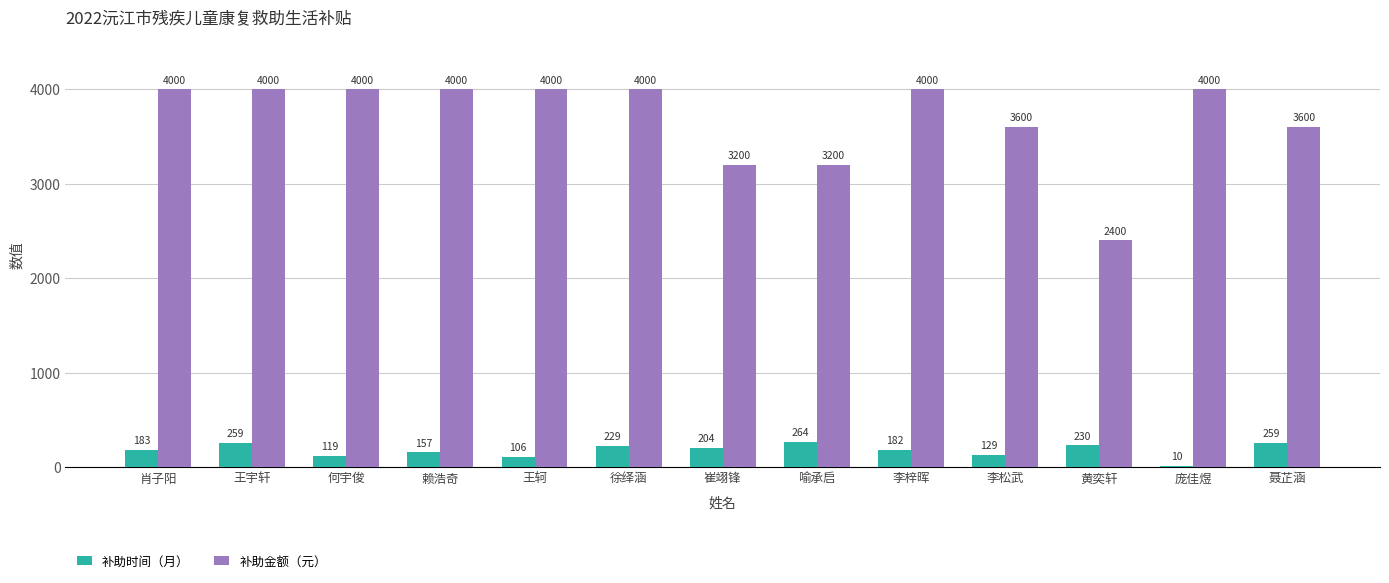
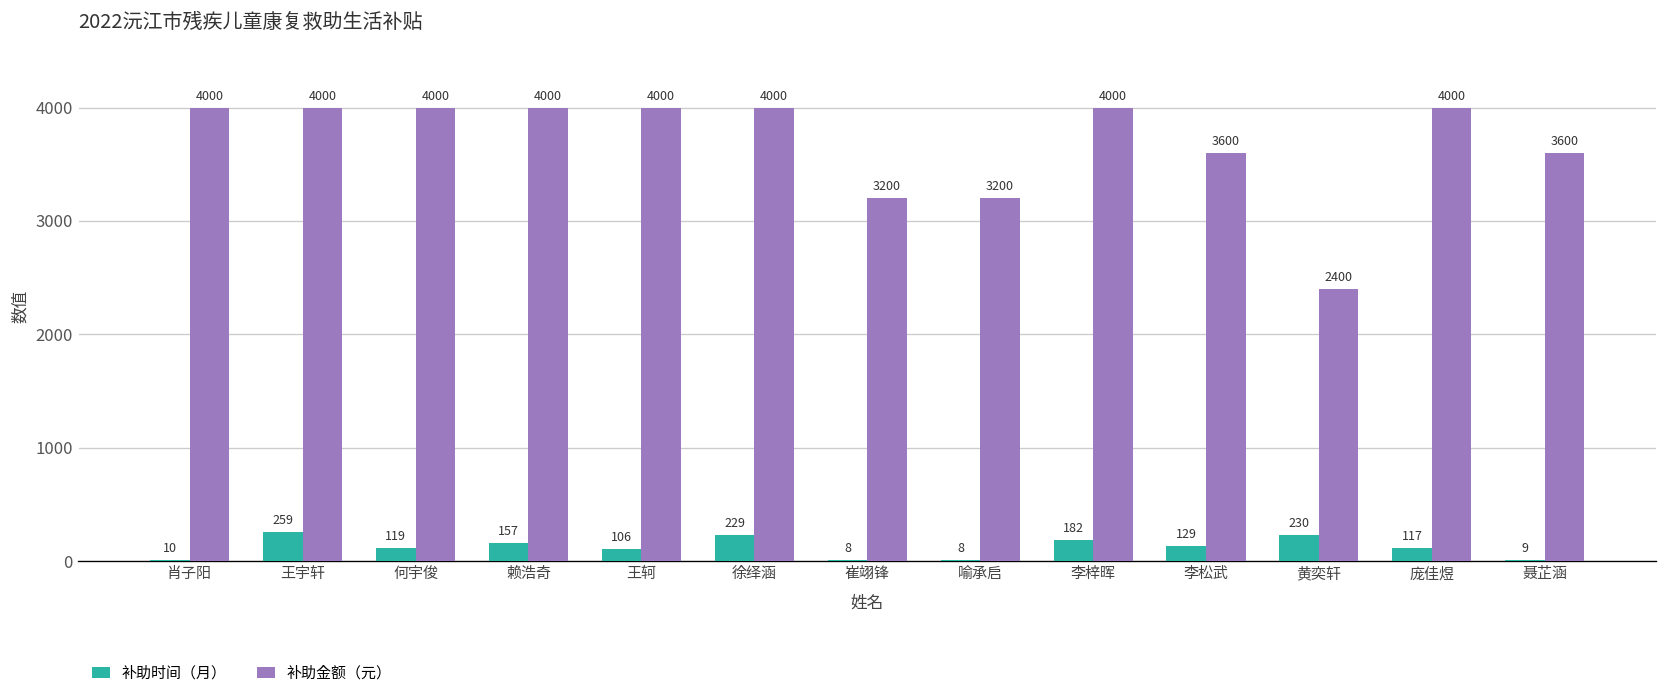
补助时间（月）, 肖子阳: 183 -> 10
补助时间（月）, 崔翊锋: 204 -> 8
补助时间（月）, 喻承启: 264 -> 8
补助时间（月）, 庞佳煜: 10 -> 117
补助时间（月）, 聂芷涵: 259 -> 9
